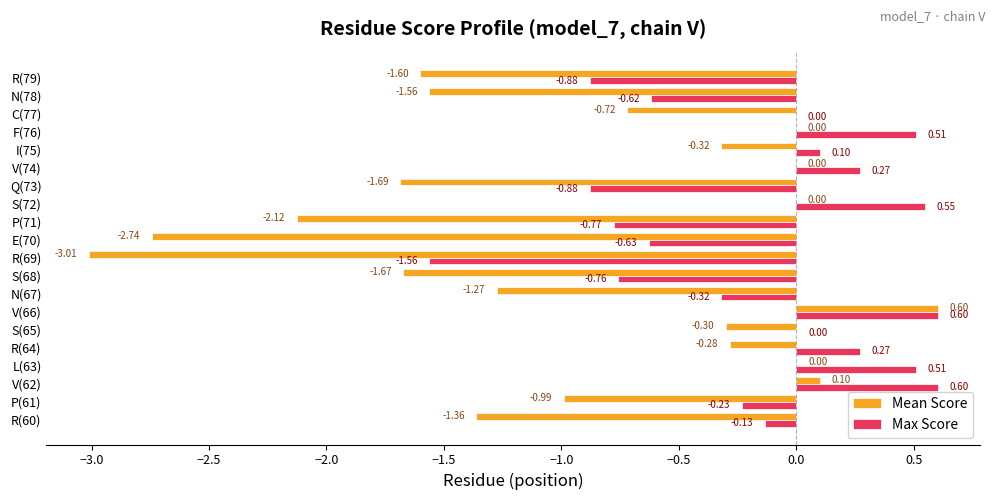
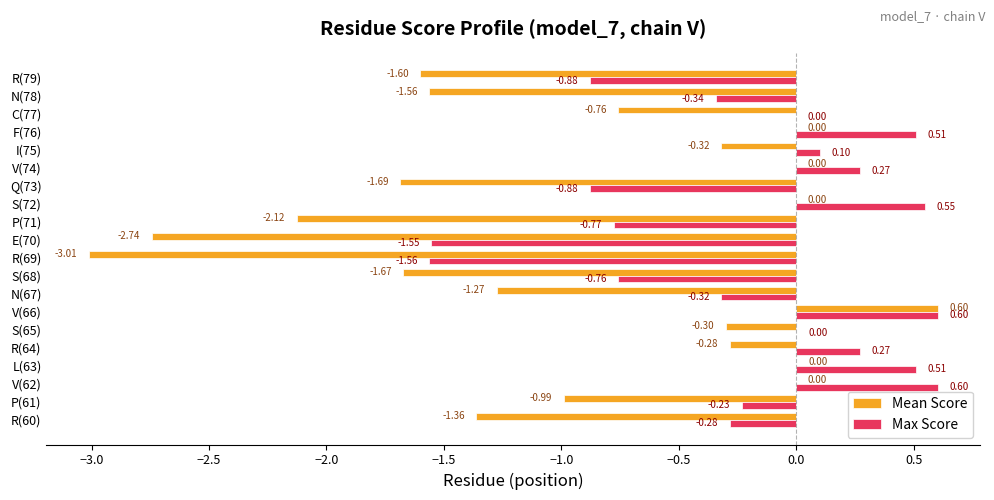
Max Score, N(78): -0.62 -> -0.34
Mean Score, C(77): -0.72 -> -0.76
Max Score, E(70): -0.63 -> -1.55
Mean Score, V(62): 0.10 -> 0.00
Max Score, R(60): -0.13 -> -0.28
